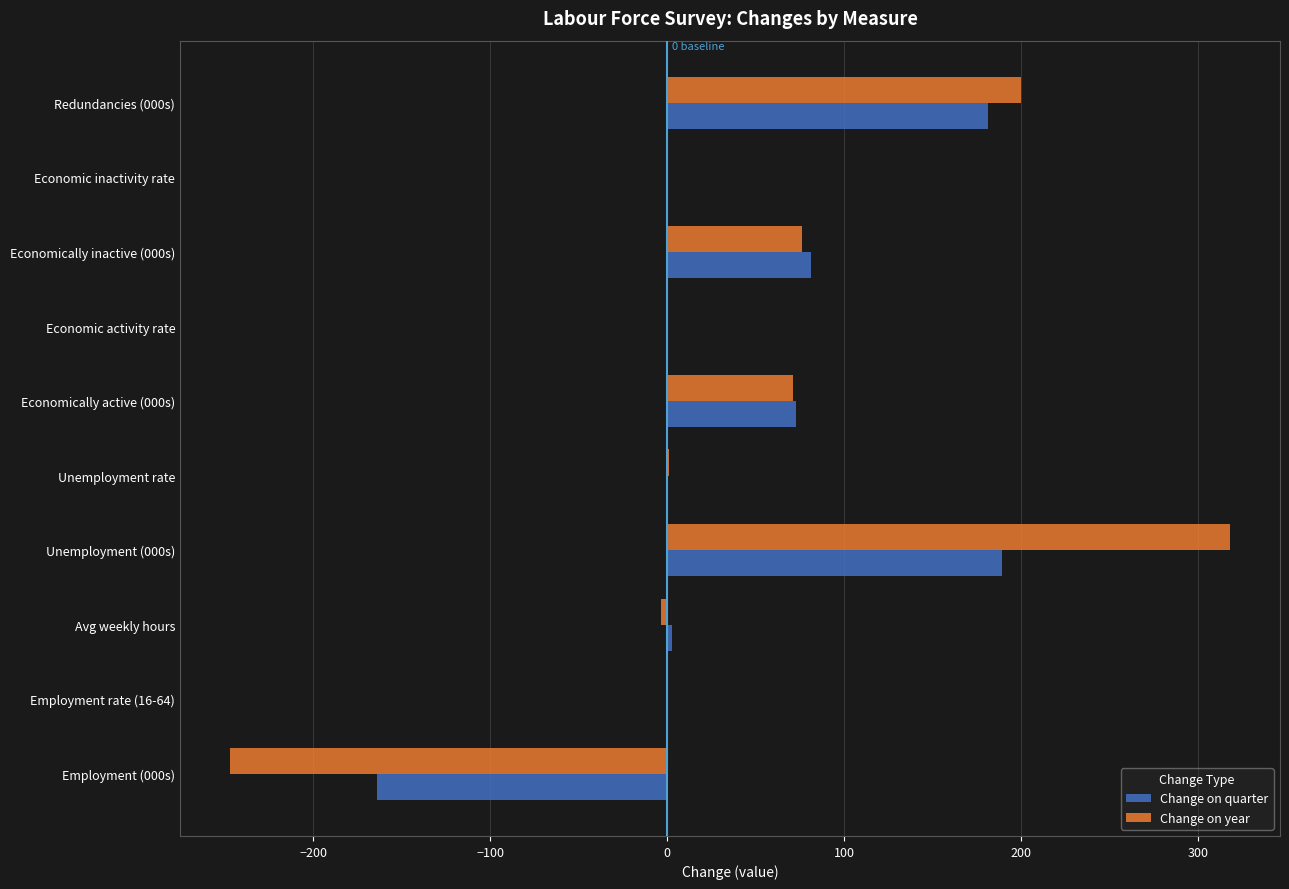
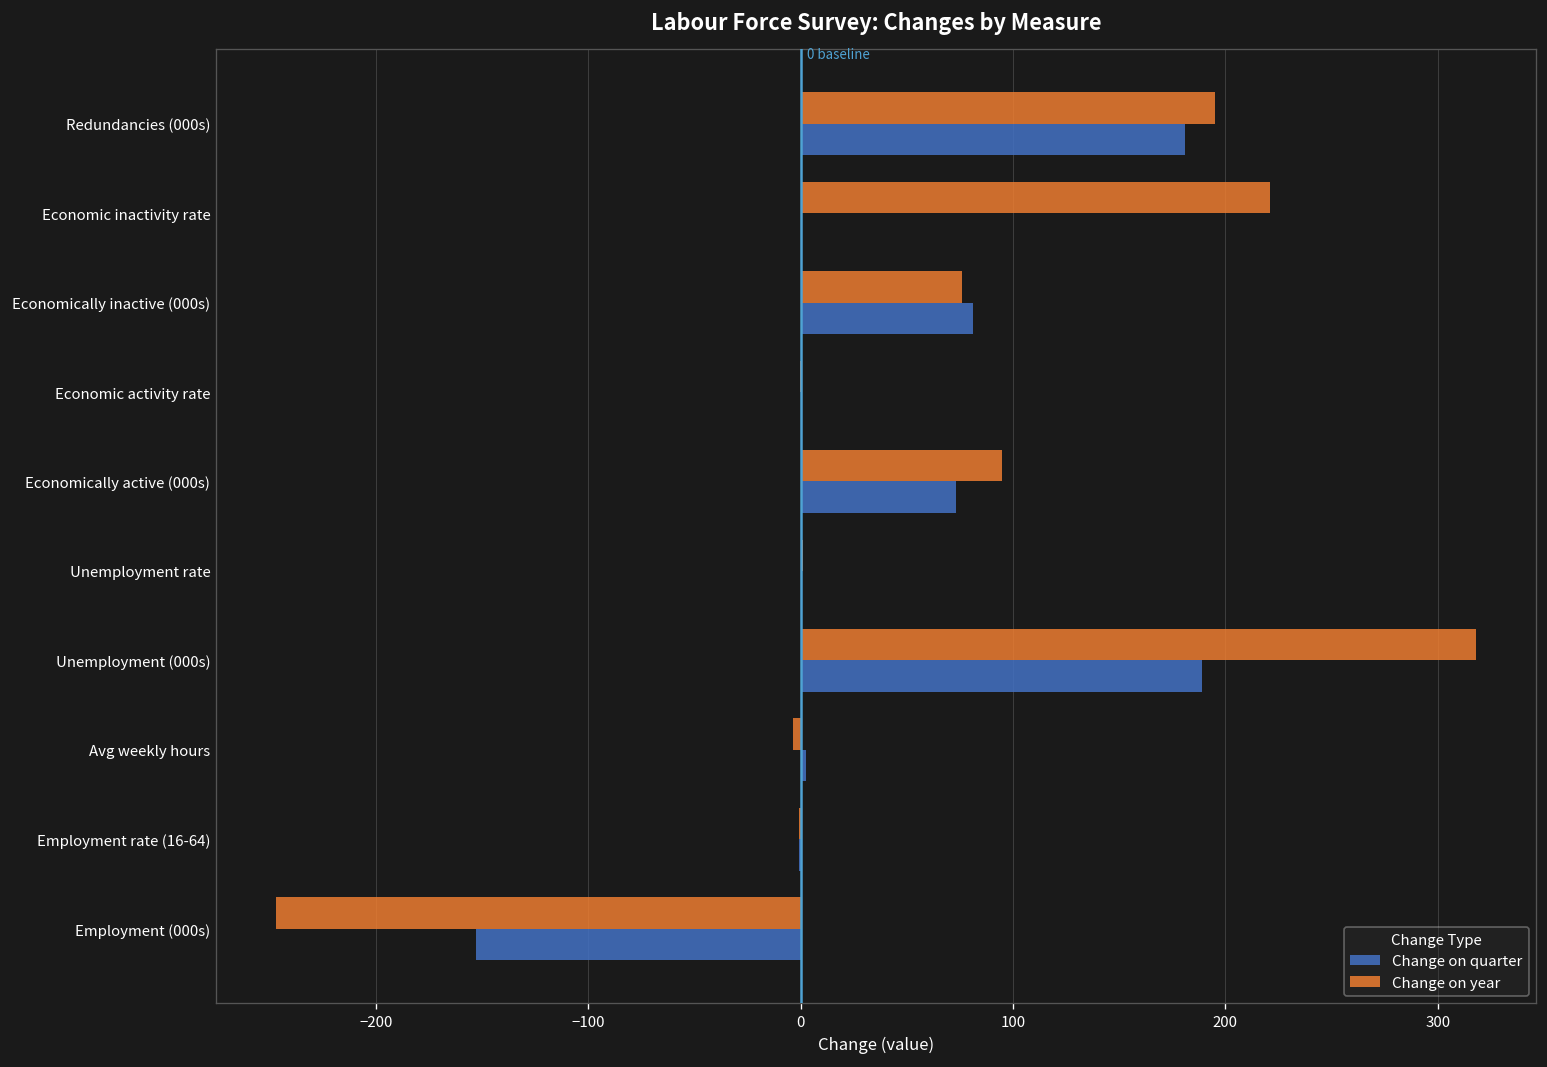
Change on year, Redundancies (000s): 200 -> 195
Change on year, Economic inactivity rate: 0 -> 221
Change on year, Economically active (000s): 71 -> 95
Change on quarter, Employment (000s): -164 -> -153
